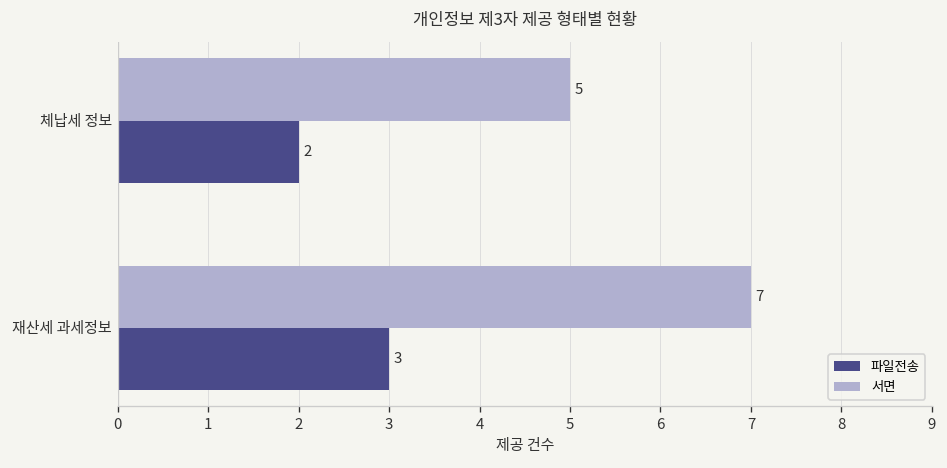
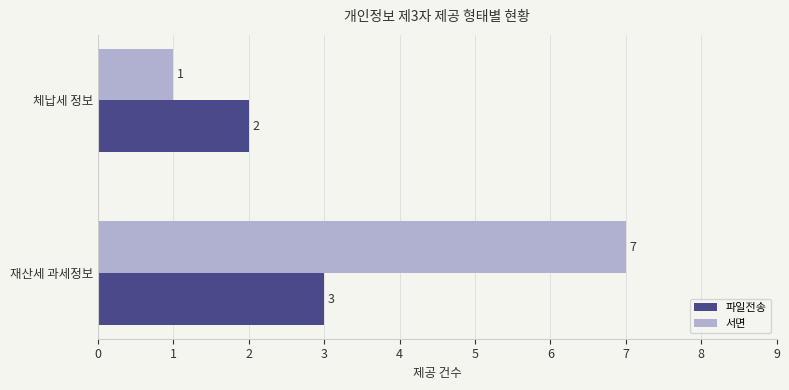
서면, 체납세 정보: 5 -> 1
